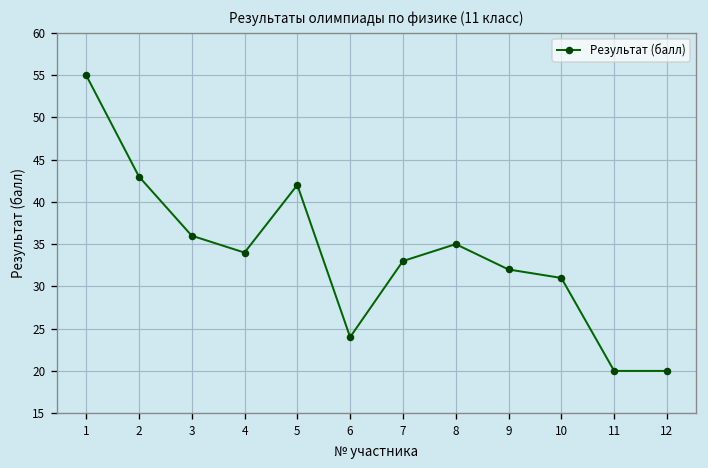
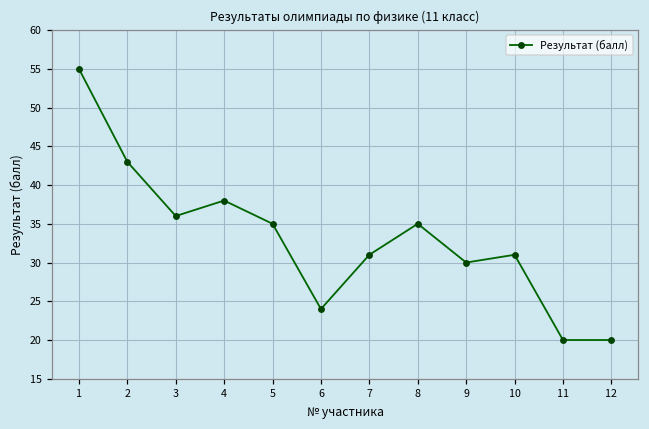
4: 34 -> 38
5: 42 -> 35
7: 33 -> 31
9: 32 -> 30
